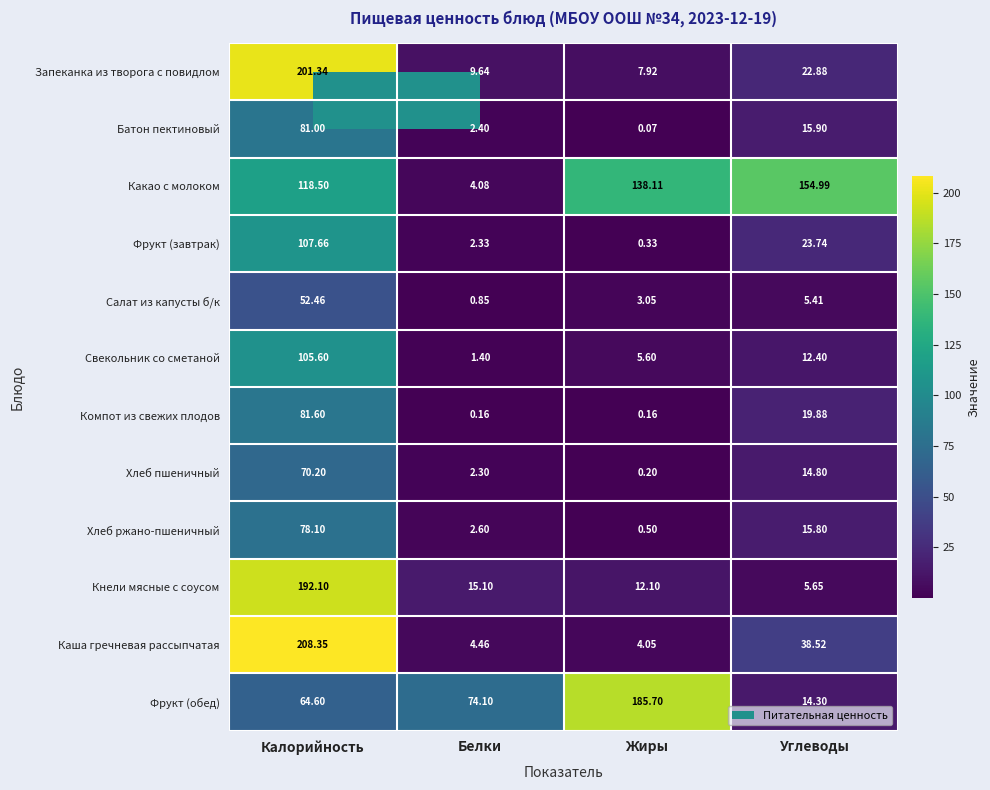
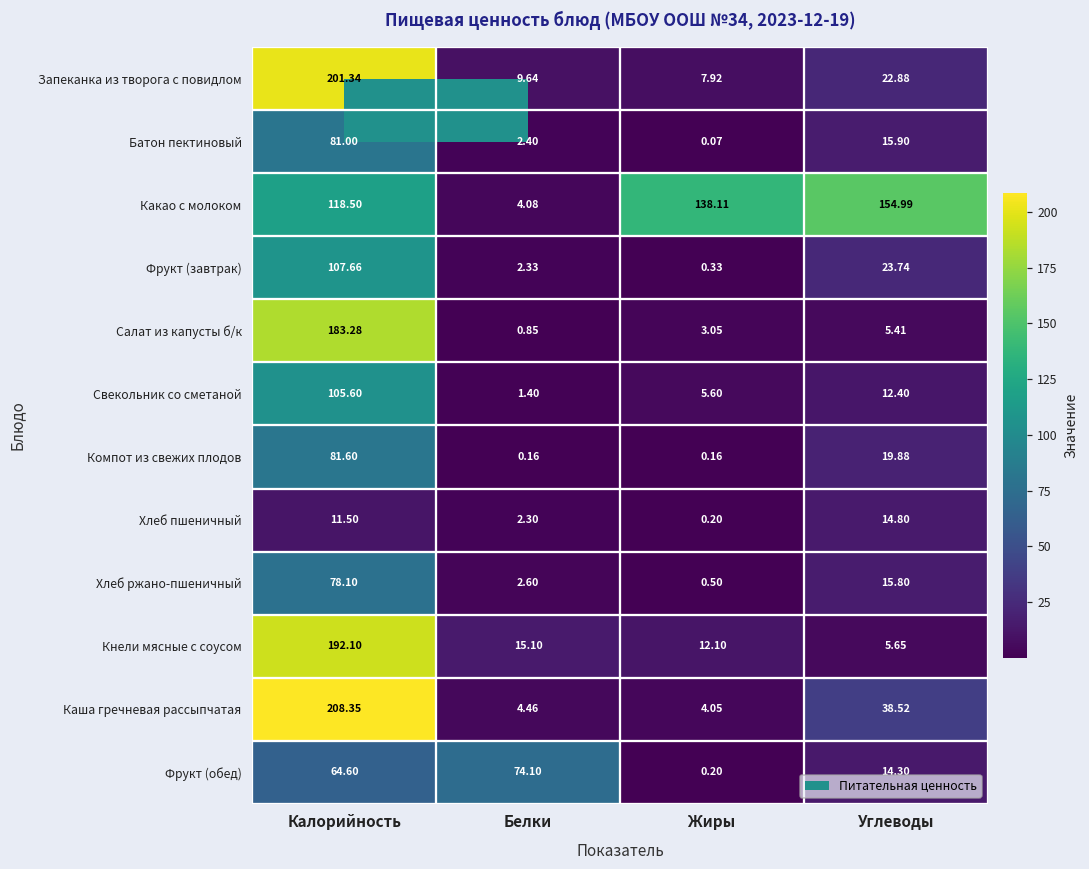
Салат из капусты б/к, Калорийность: 52.46 -> 183.28
Хлеб пшеничный, Калорийность: 70.20 -> 11.50
Фрукт (обед), Жиры: 185.70 -> 0.20
